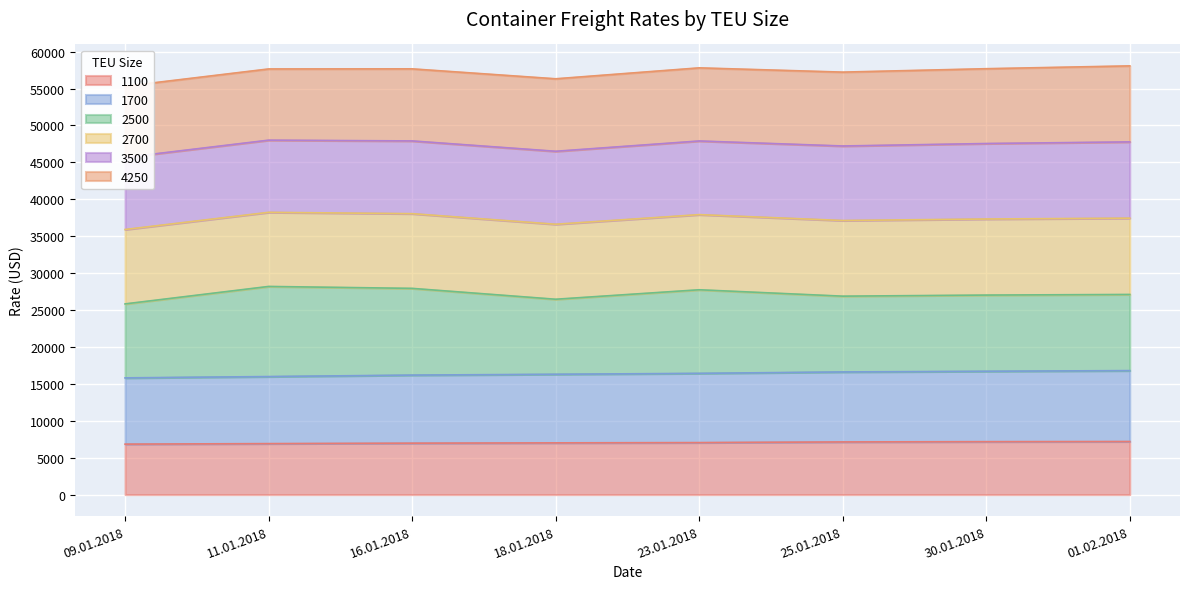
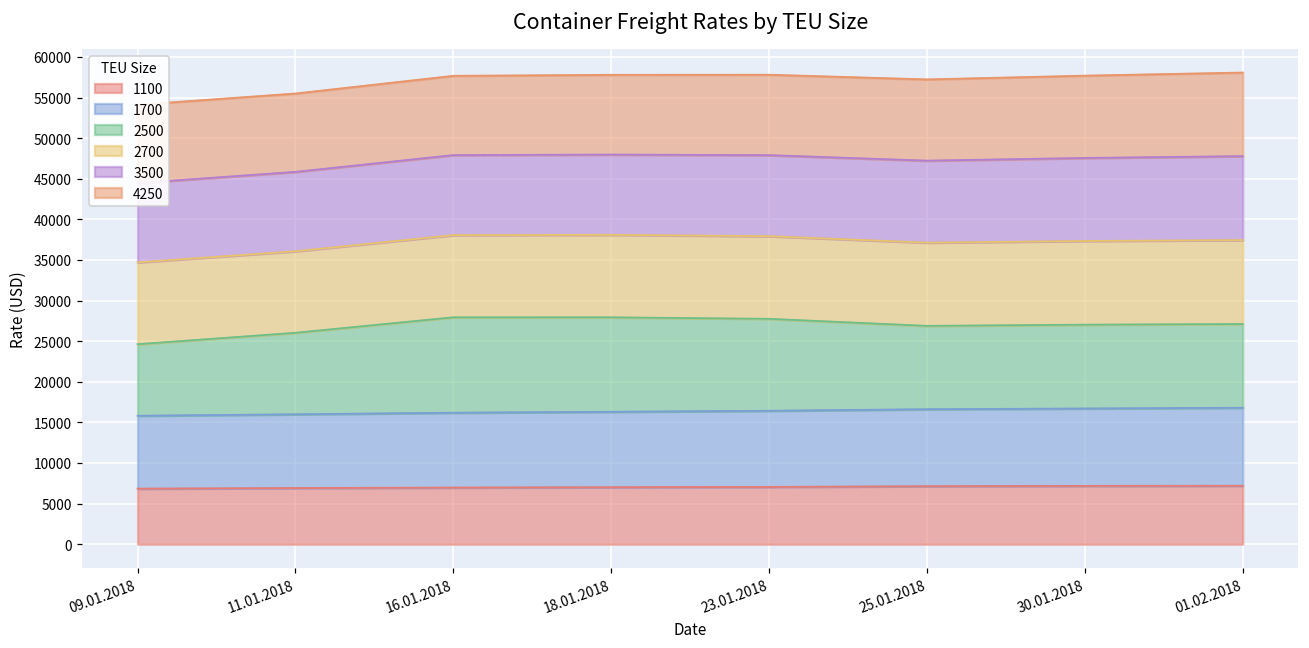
2500, 09.01.2018: 10000 -> 9000
2500, 11.01.2018: 12000 -> 10000
2500, 18.01.2018: 10000 -> 12000
